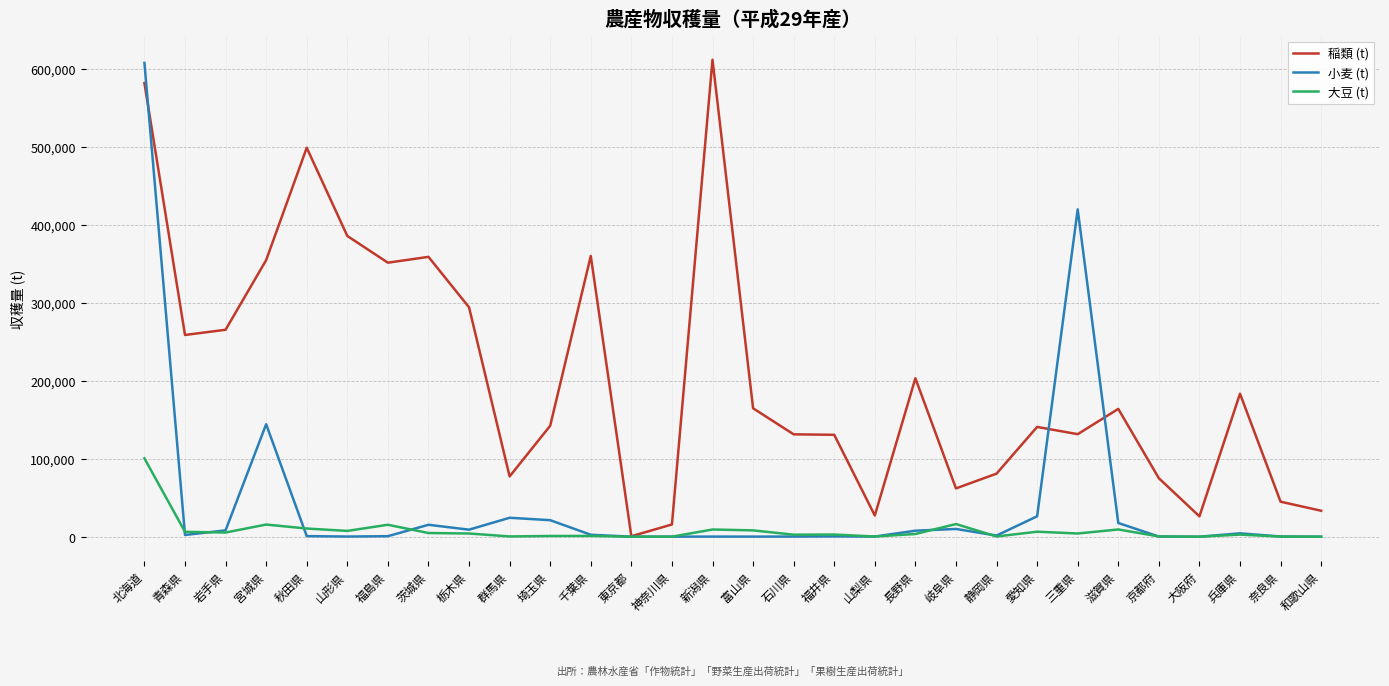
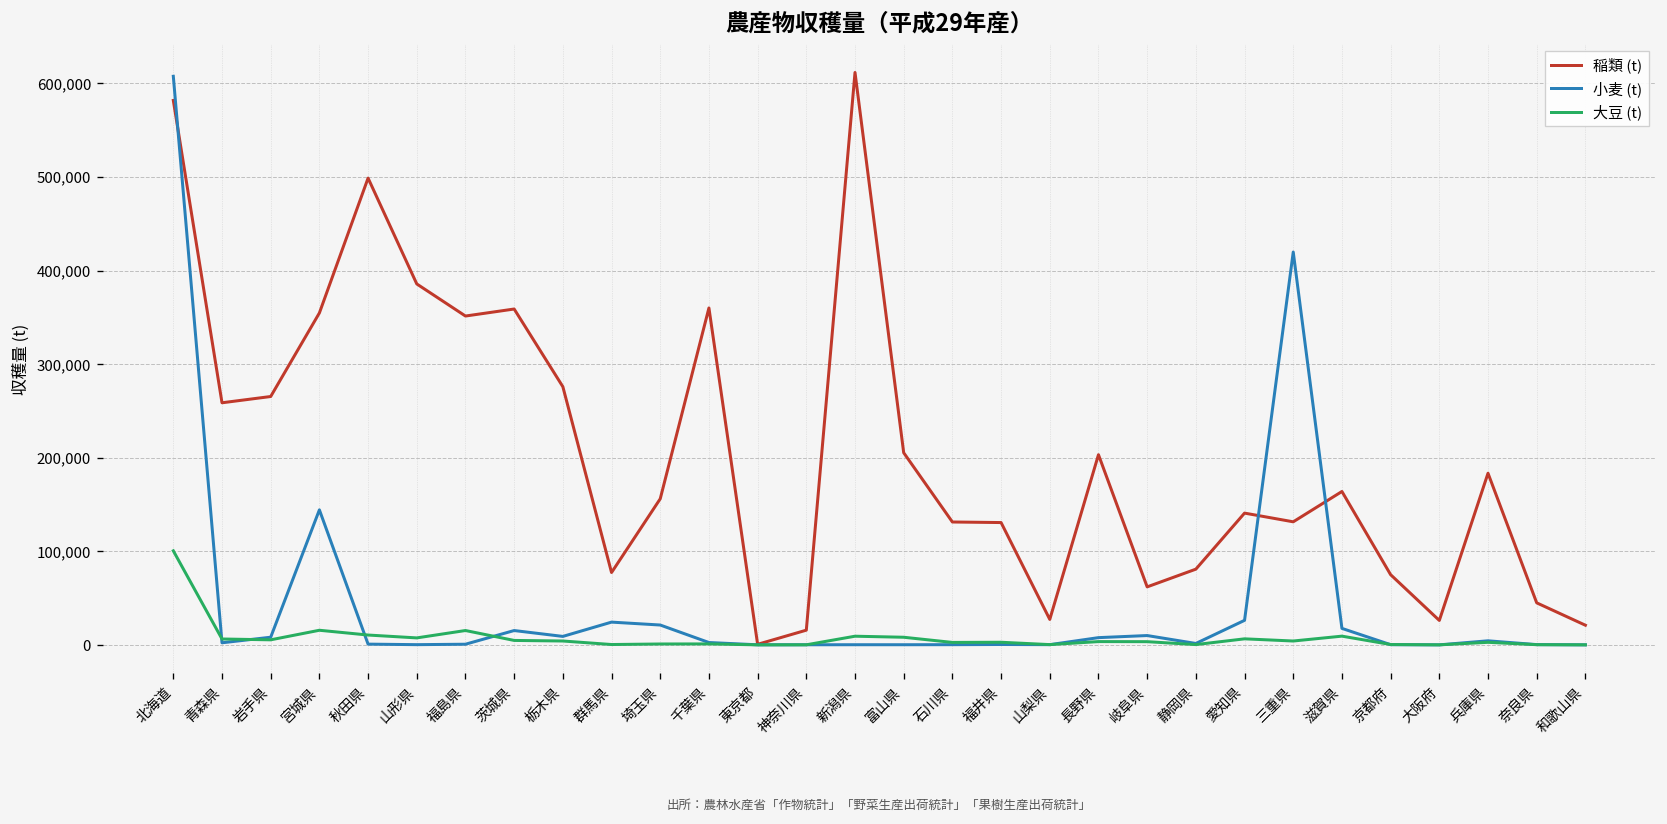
稲類 (t), 栃木県: 290,000 -> 280,000
稲類 (t), 埼玉県: 140,000 -> 160,000
稲類 (t), 富山県: 160,000 -> 210,000
大豆 (t), 岐阜県: 20,000 -> 0
稲類 (t), 和歌山県: 30,000 -> 20,000
